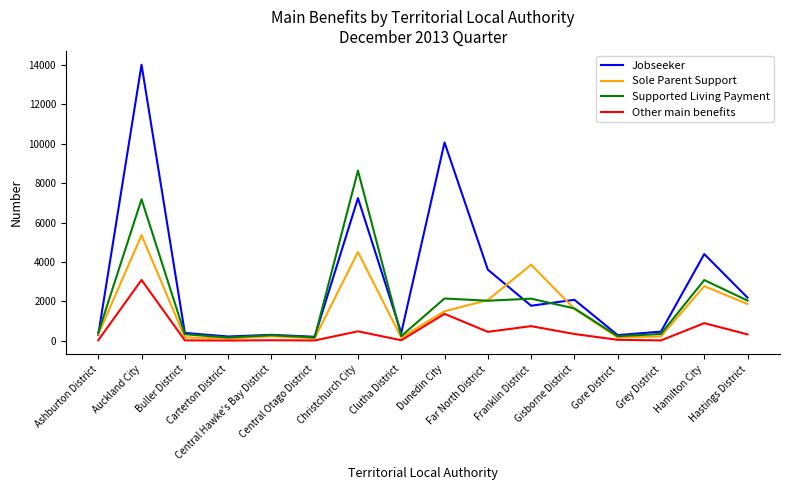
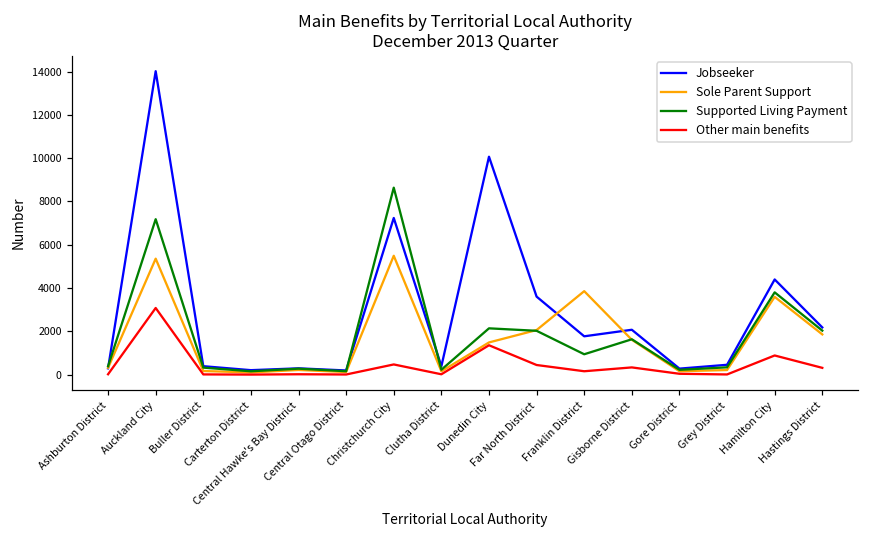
Sole Parent Support, Christchurch City: 4500 -> 5500
Supported Living Payment, Franklin District: 2100 -> 900
Other main benefits, Franklin District: 700 -> 200
Sole Parent Support, Hamilton City: 2800 -> 3600
Supported Living Payment, Hamilton City: 3100 -> 3800
